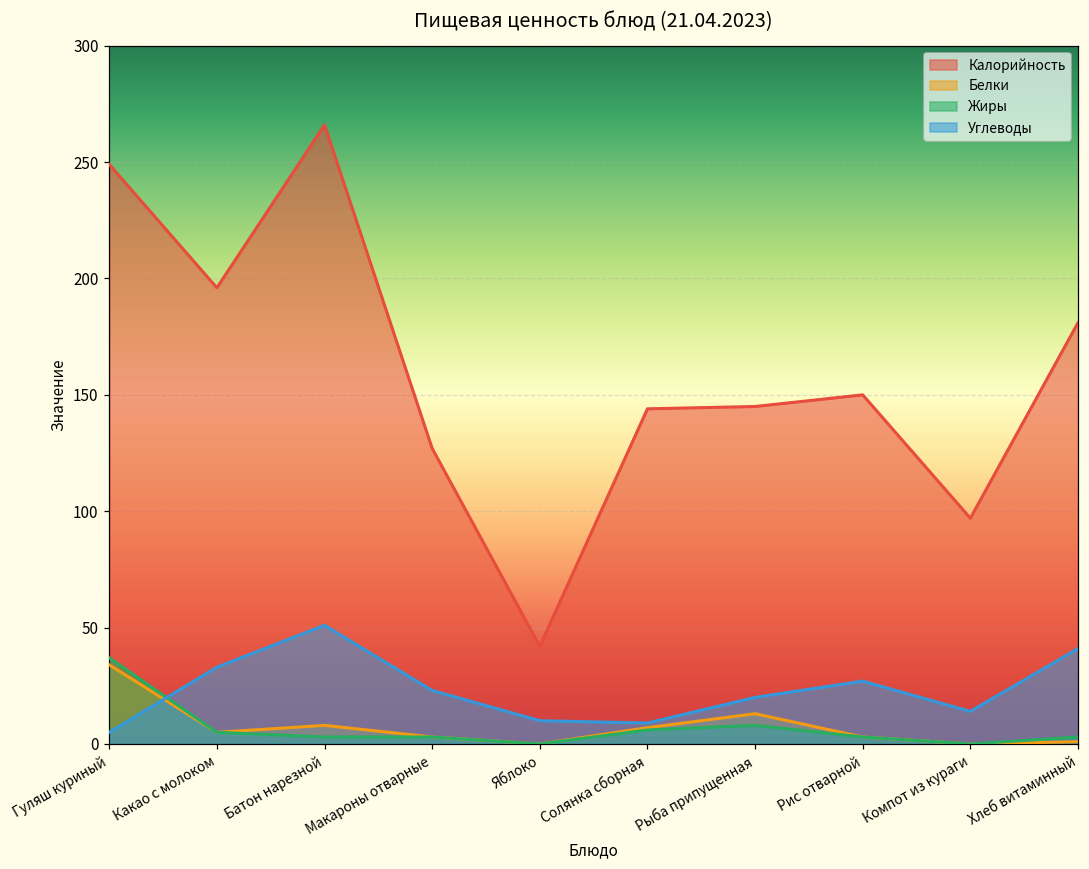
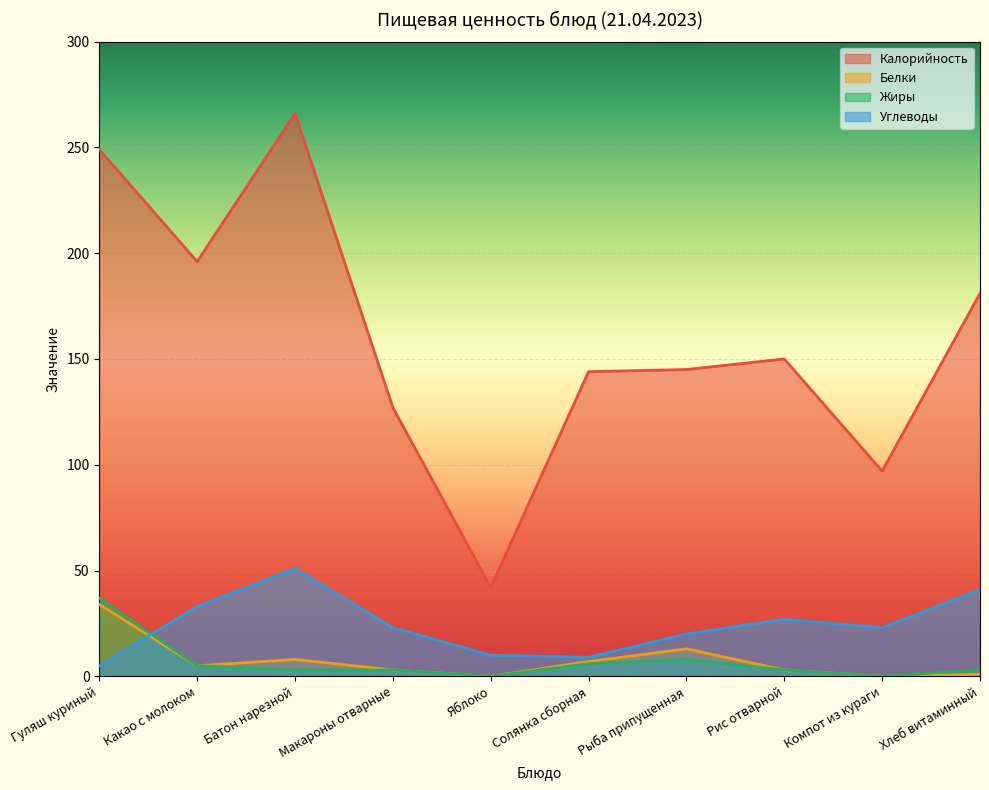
Углеводы, Компот из кураги: 14 -> 23
